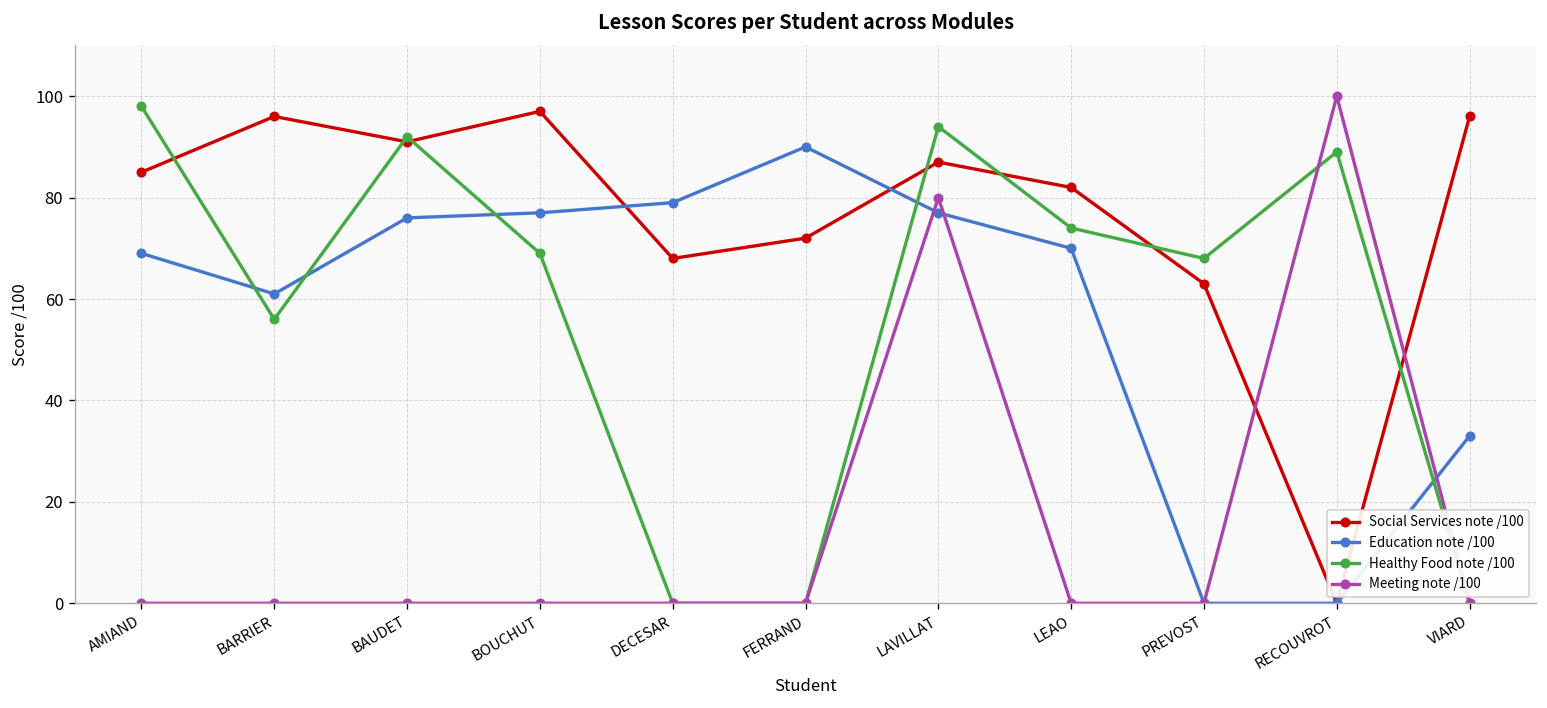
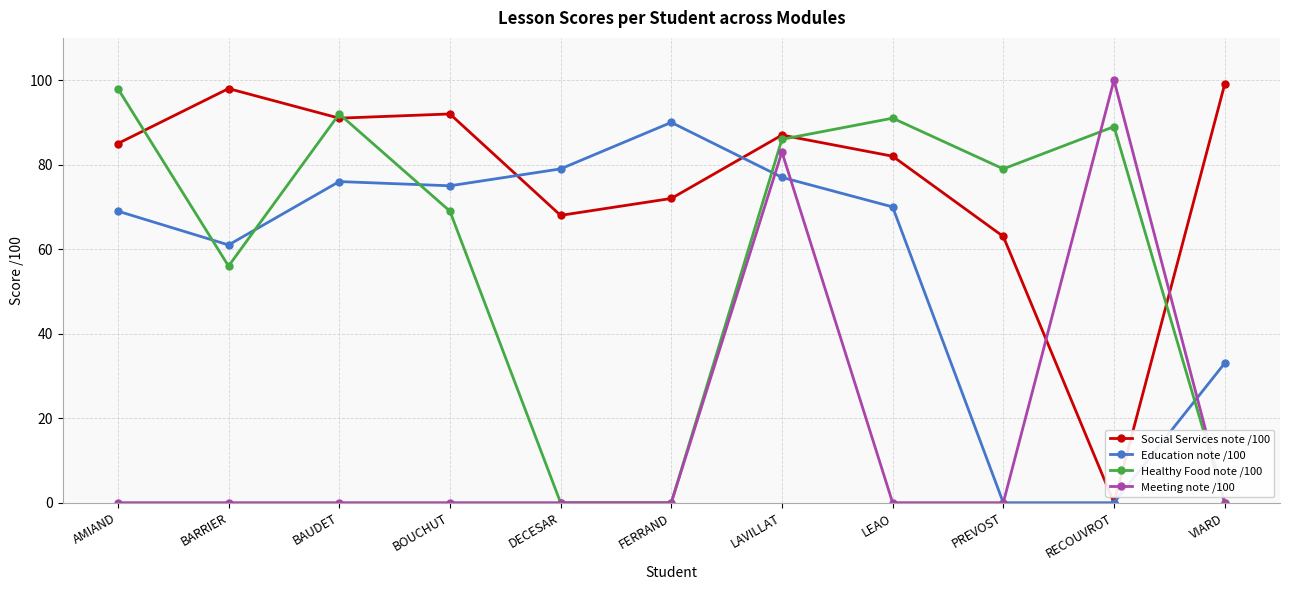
Social Services note /100, BARRIER: 96 -> 98
Social Services note /100, BOUCHUT: 97 -> 92
Education note /100, BOUCHUT: 77 -> 75
Healthy Food note /100, LAVILLAT: 94 -> 86
Meeting note /100, LAVILLAT: 80 -> 83
Healthy Food note /100, LEAO: 74 -> 91
Healthy Food note /100, PREVOST: 68 -> 79
Social Services note /100, VIARD: 96 -> 99
